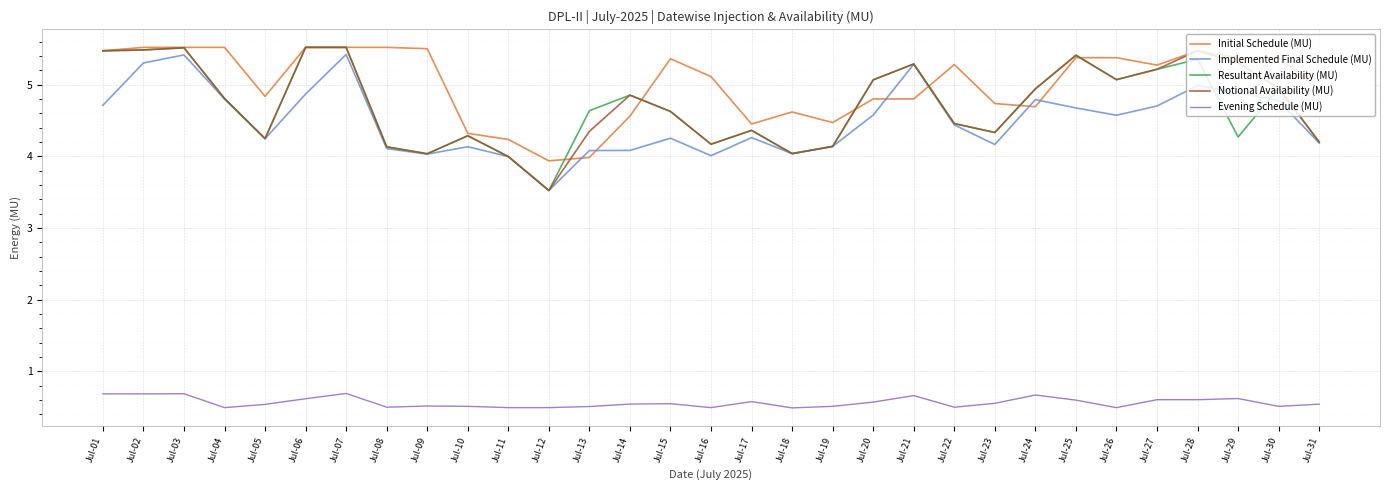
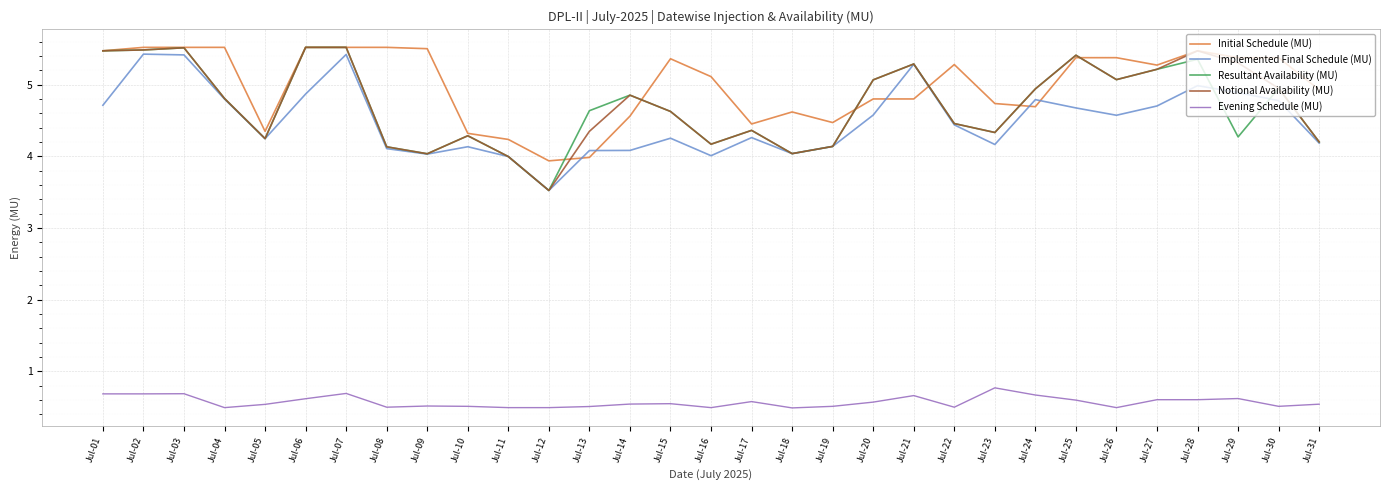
Implemented Final Schedule (MU), Jul-02: 5.3 -> 5.4
Initial Schedule (MU), Jul-05: 4.8 -> 4.3
Evening Schedule (MU), Jul-23: 0.6 -> 0.8
